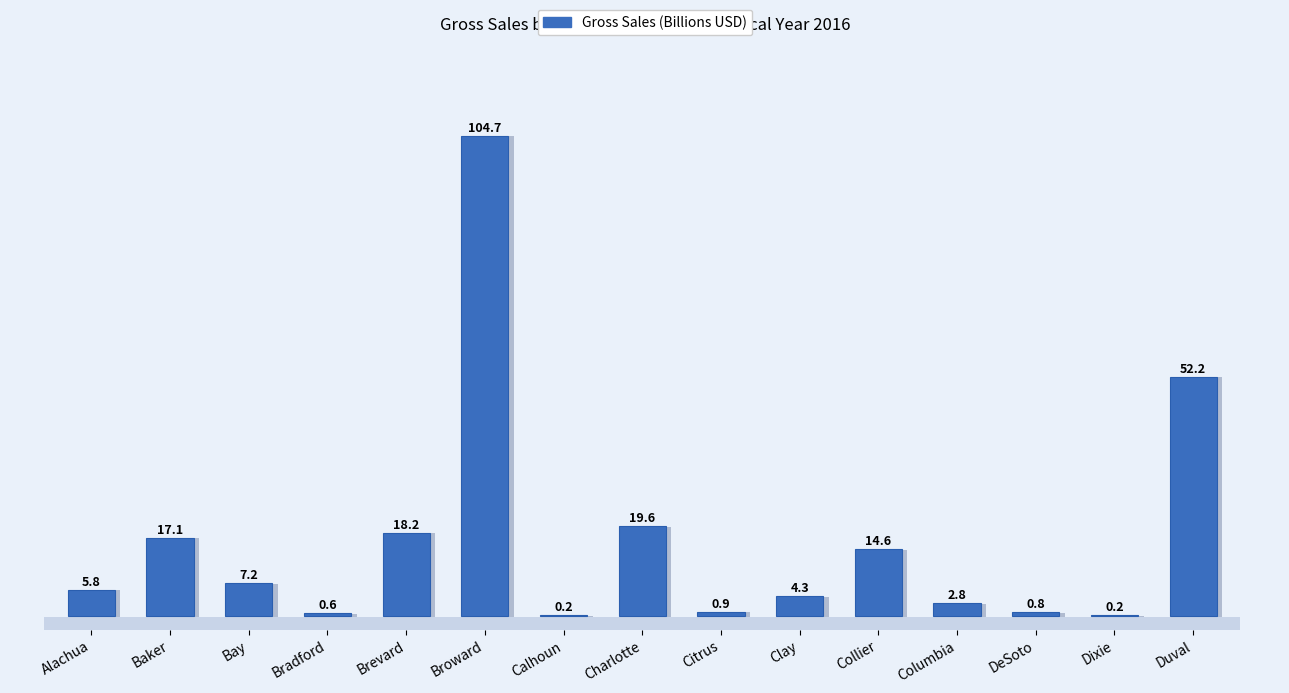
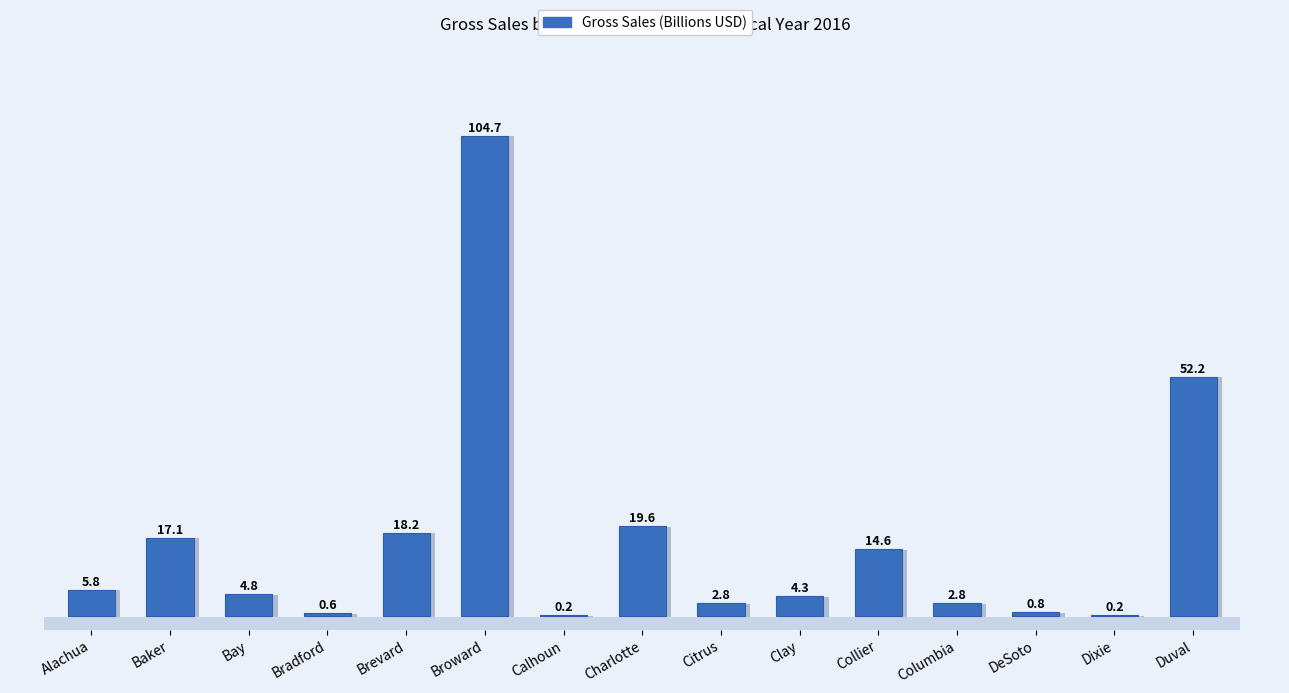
Bay: 7.2 -> 4.8
Citrus: 0.9 -> 2.8
